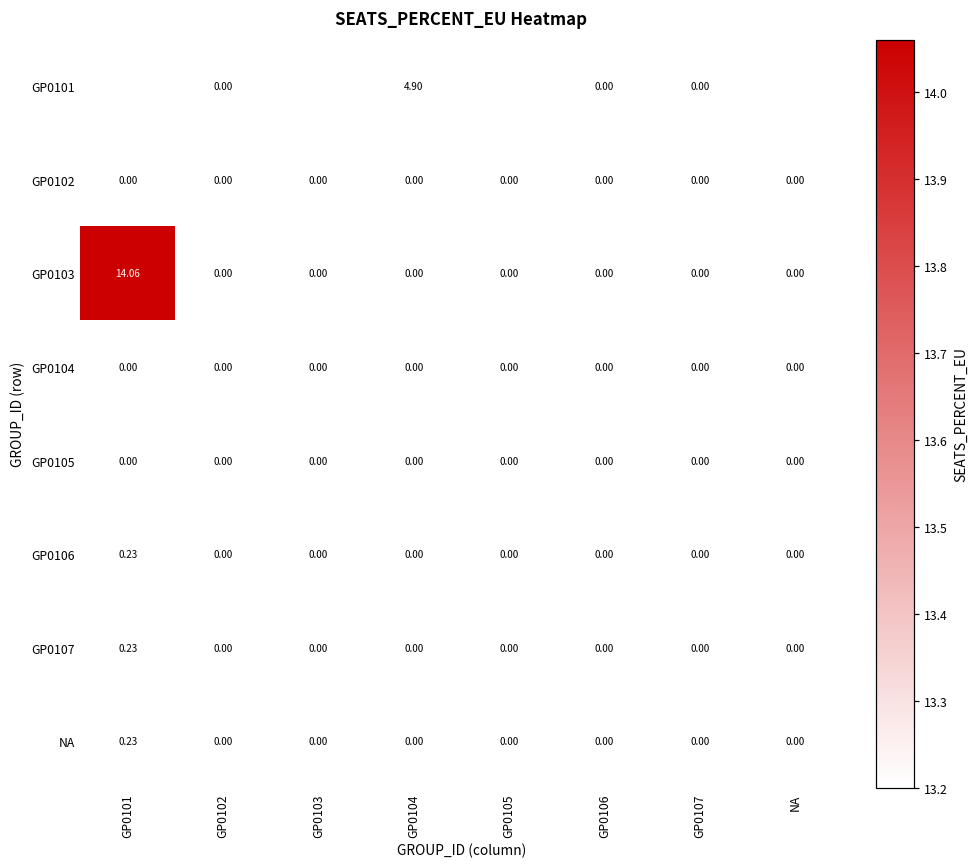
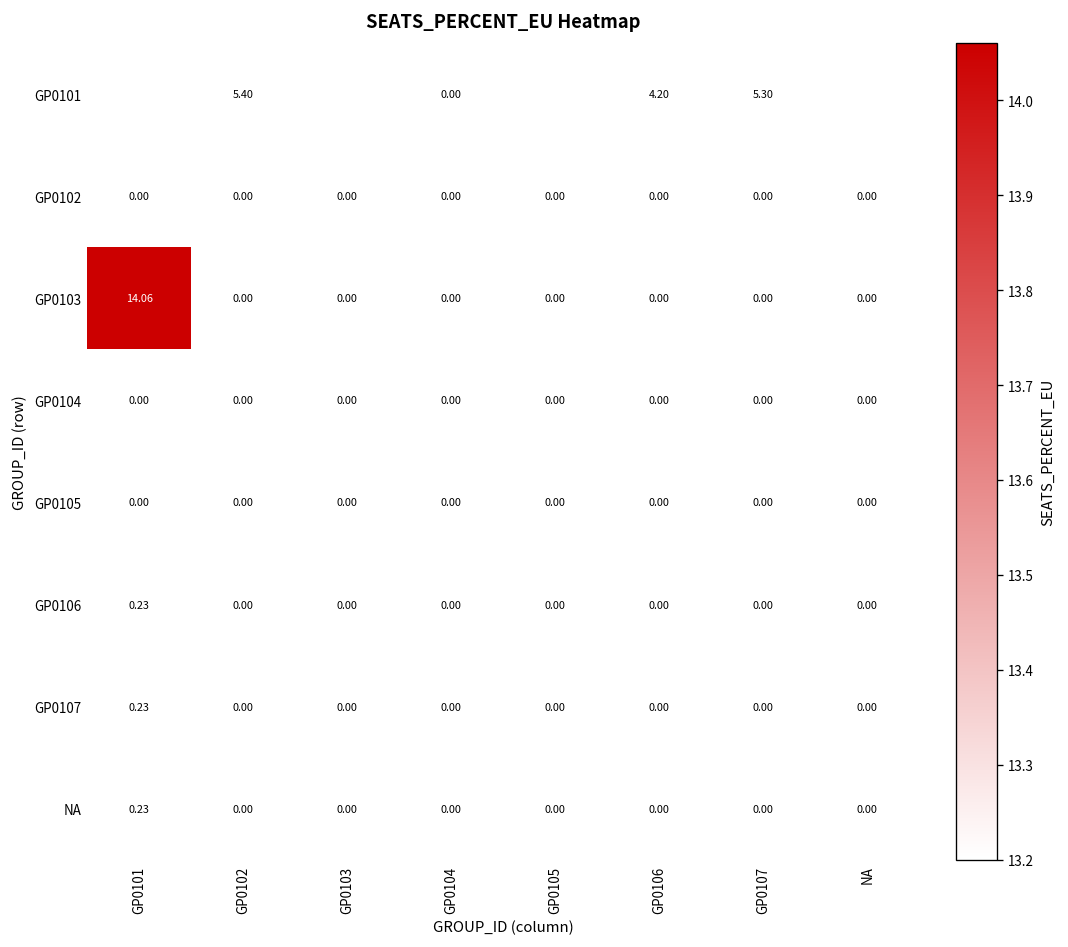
GP0101, GP0102: 0.00 -> 5.40
GP0101, GP0104: 4.90 -> 0.00
GP0101, GP0106: 0.00 -> 4.20
GP0101, GP0107: 0.00 -> 5.30
